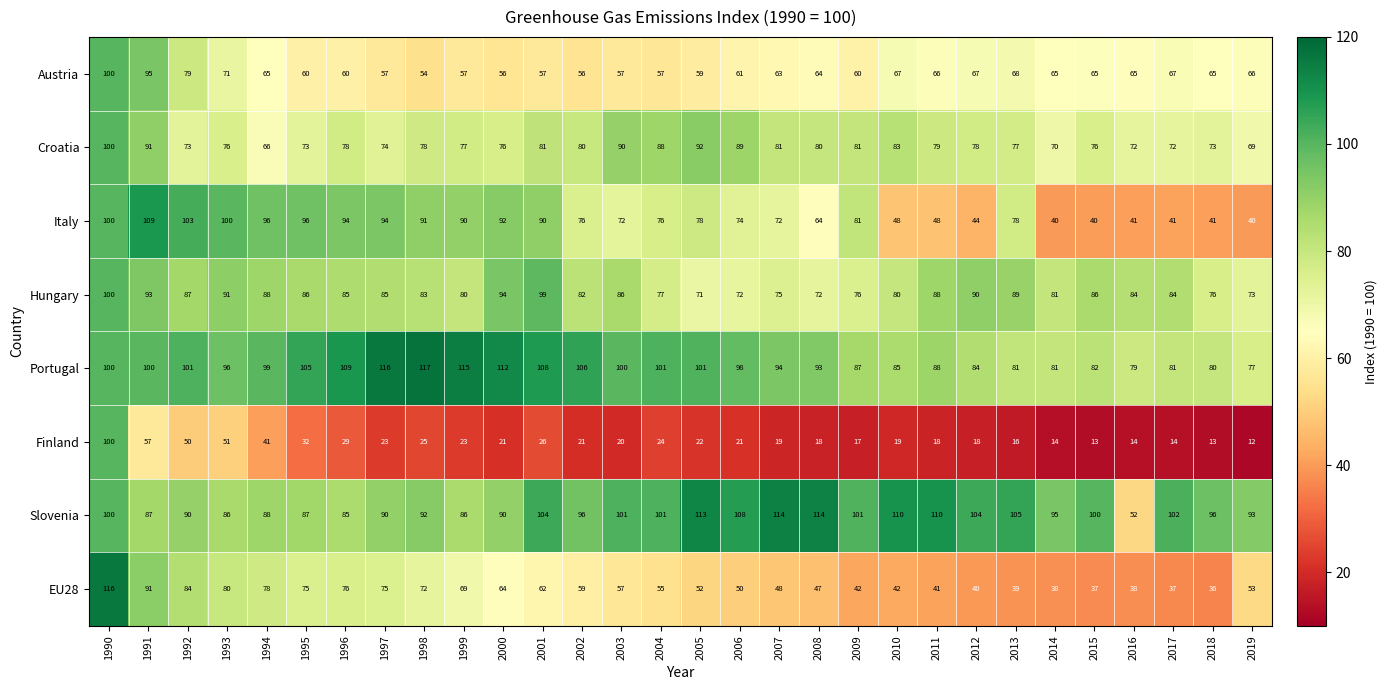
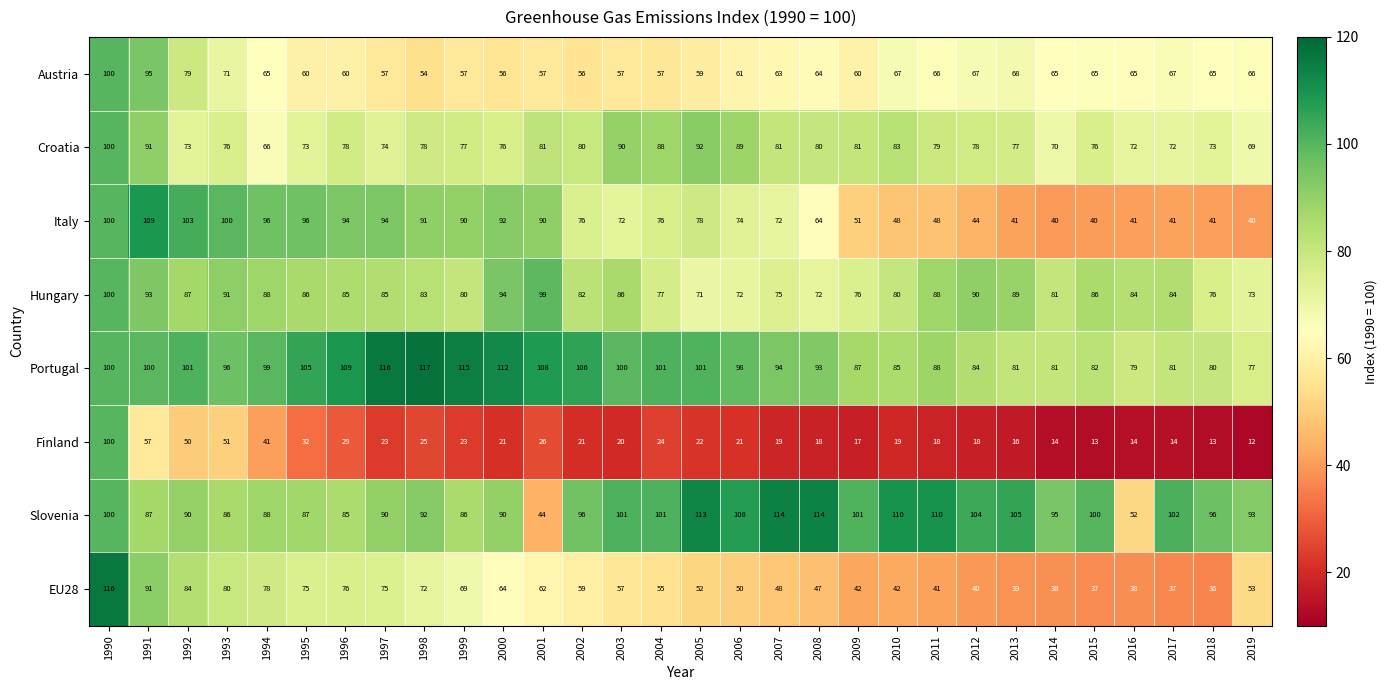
Italy, 2009: 81 -> 51
Italy, 2013: 78 -> 41
Slovenia, 2001: 104 -> 44
